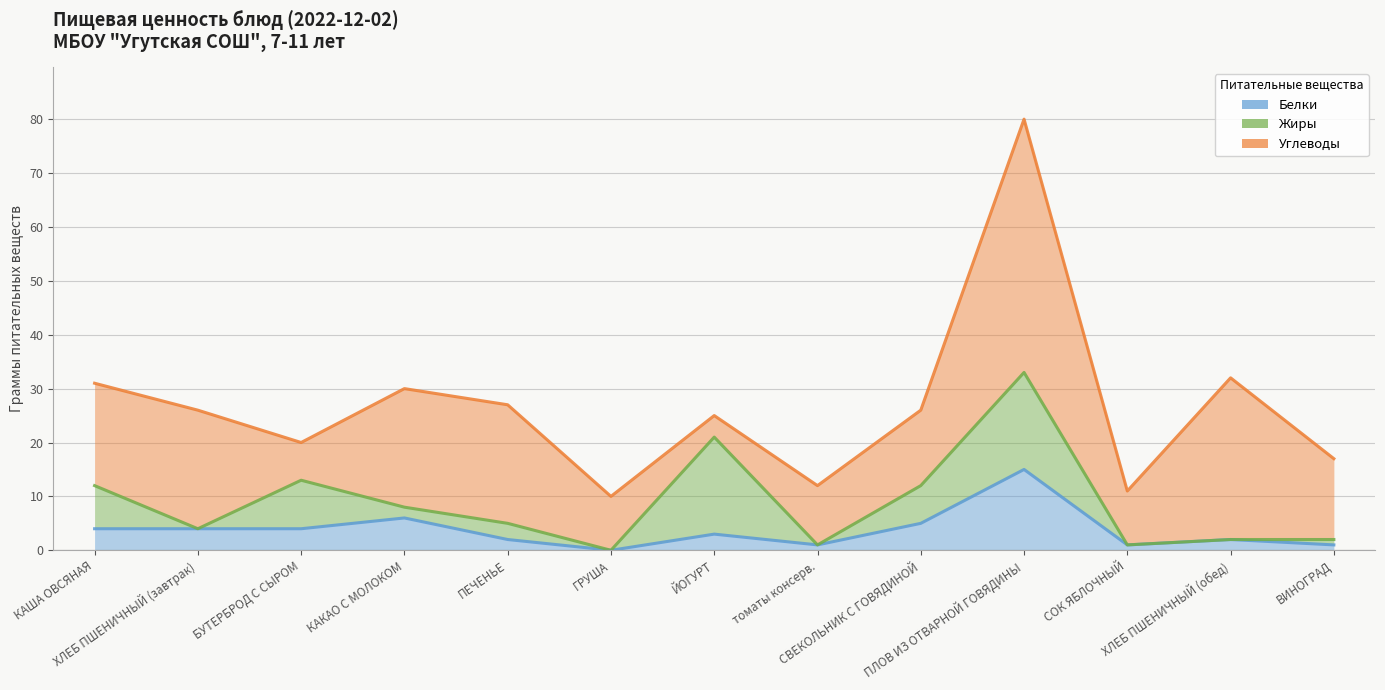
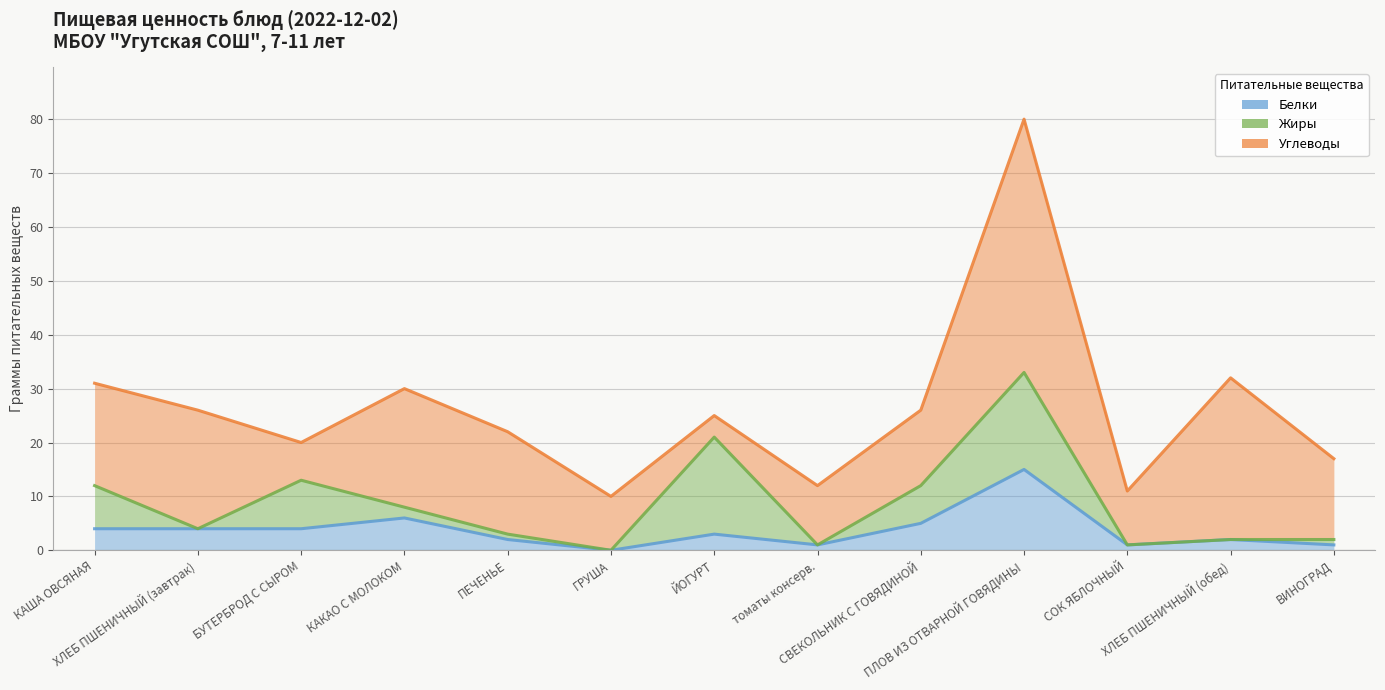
Жиры, ПЕЧЕНЬЕ: 3 -> 1
Углеводы, ПЕЧЕНЬЕ: 22 -> 19
